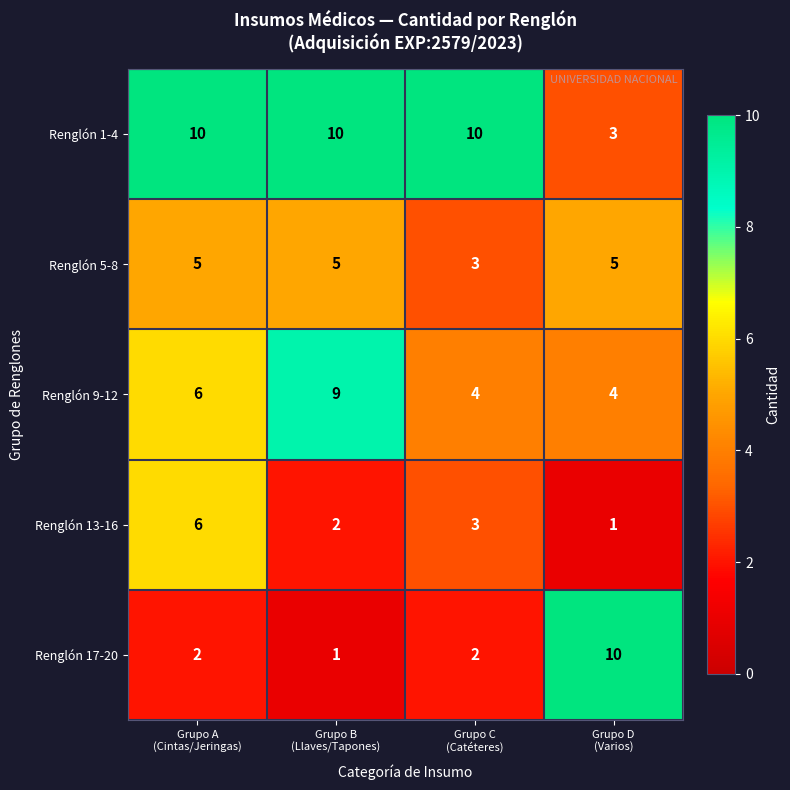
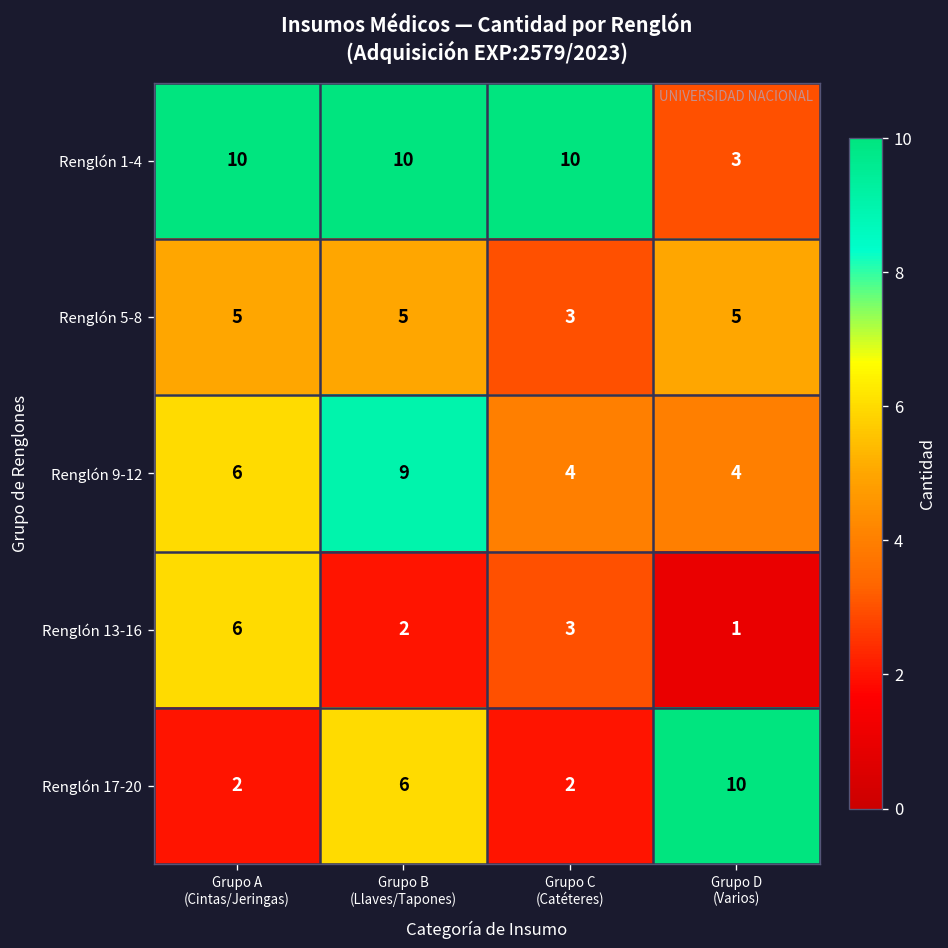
Renglón 17-20, Grupo B (Llaves/Tapones): 1 -> 6
